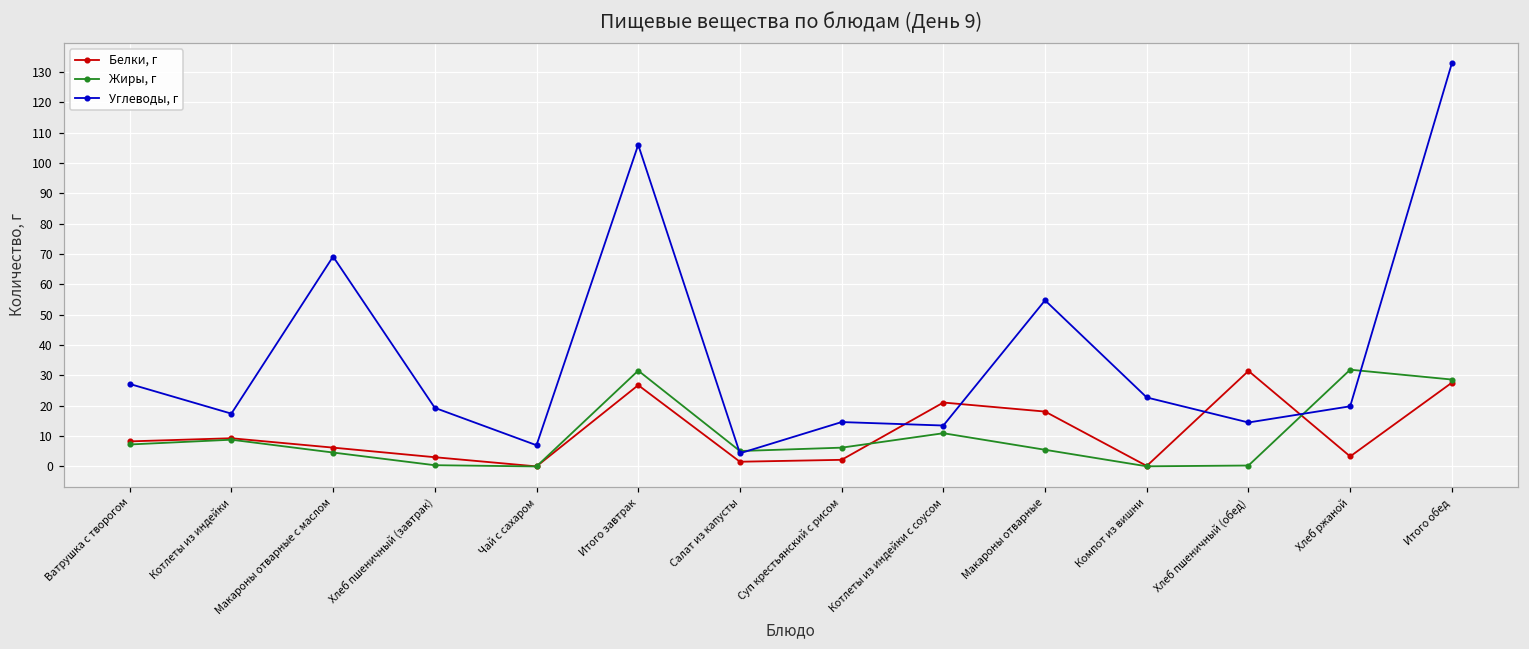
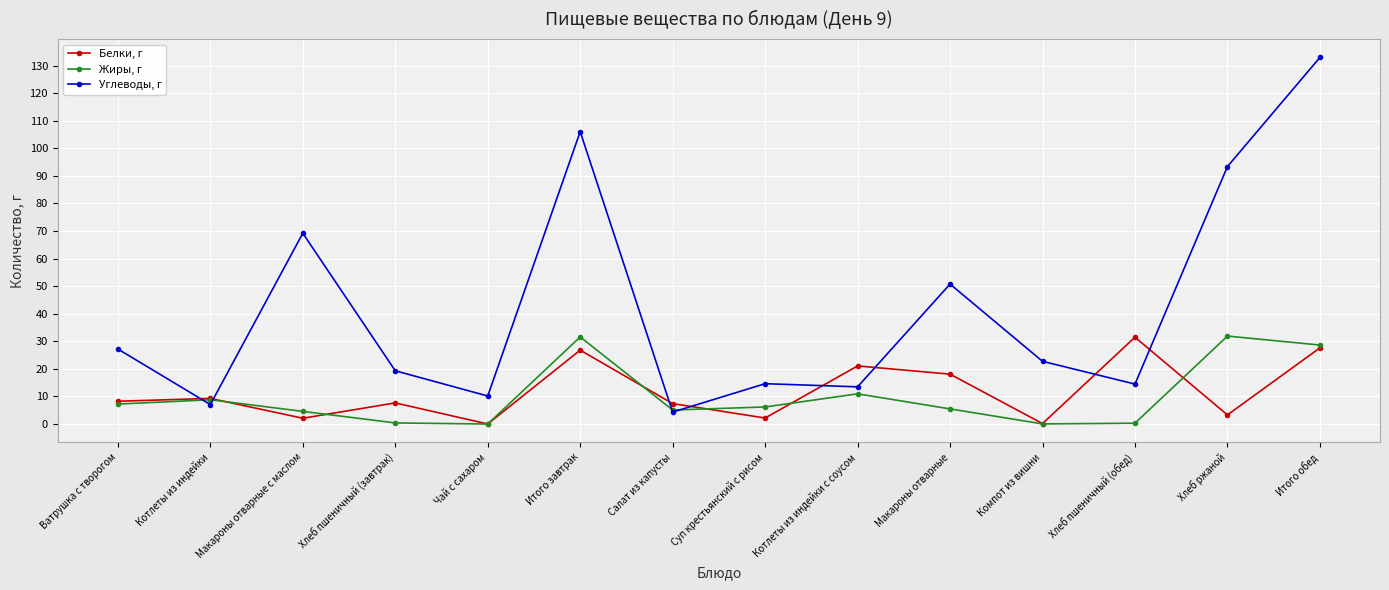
Углеводы, г, Котлеты из индейки: 17 -> 7
Белки, г, Макароны отварные с маслом: 6 -> 2
Белки, г, Хлеб пшеничный (завтрак): 3 -> 8
Углеводы, г, Чай с сахаром: 7 -> 10
Белки, г, Салат из капусты: 2 -> 7
Углеводы, г, Макароны отварные: 55 -> 51
Углеводы, г, Хлеб ржаной: 20 -> 93
